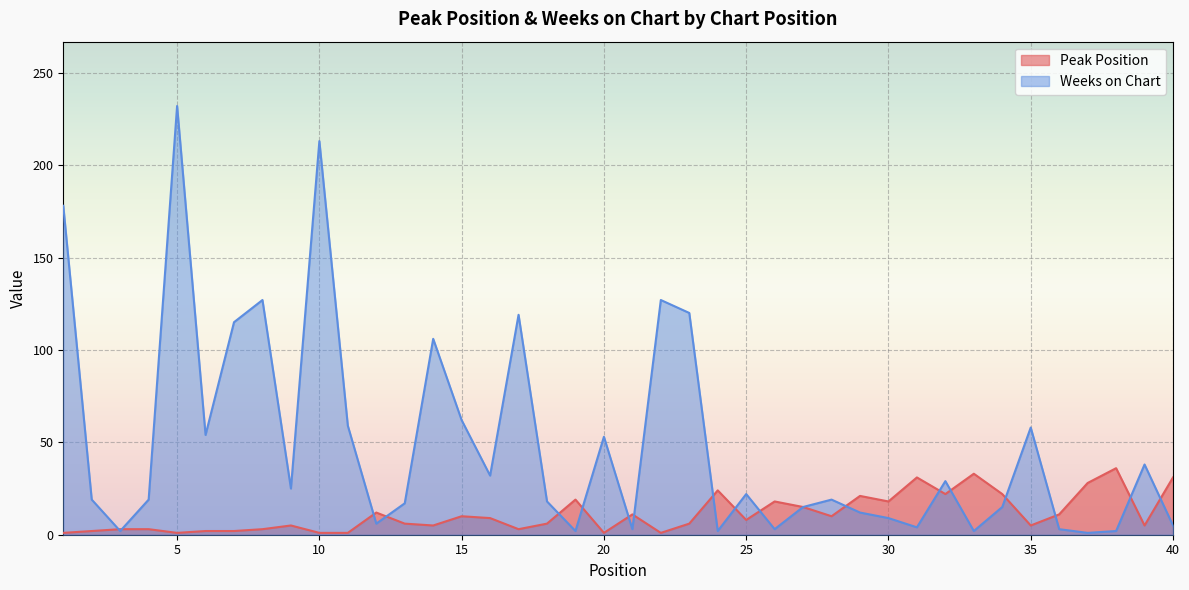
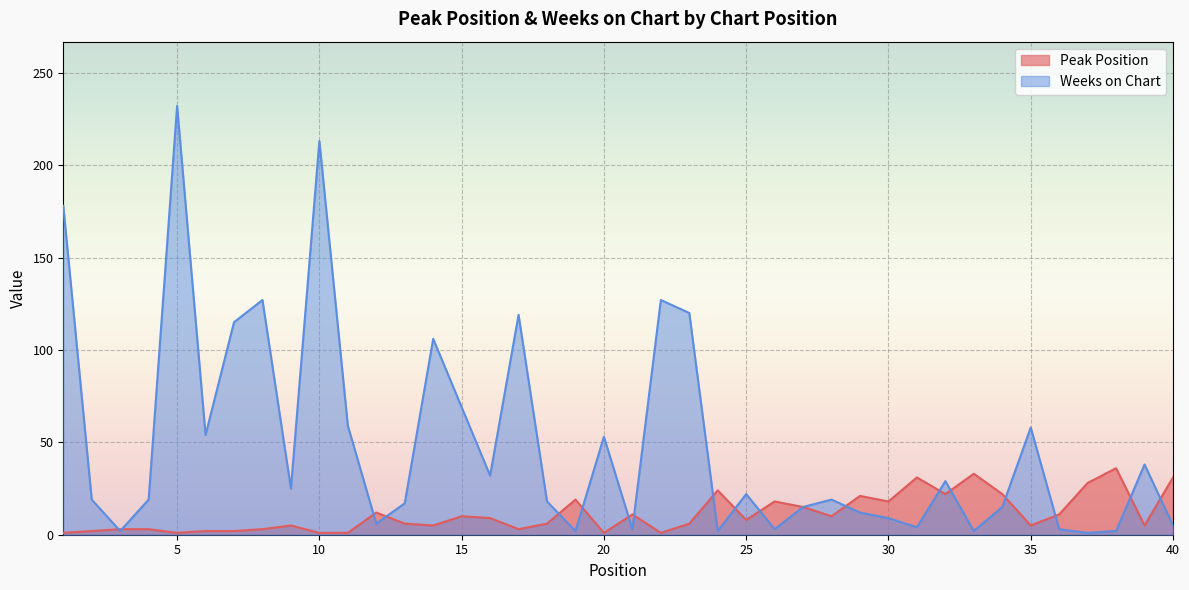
Weeks on Chart, 15: 62 -> 69
